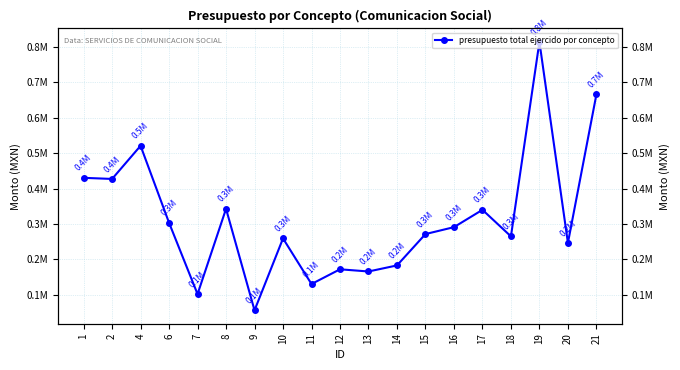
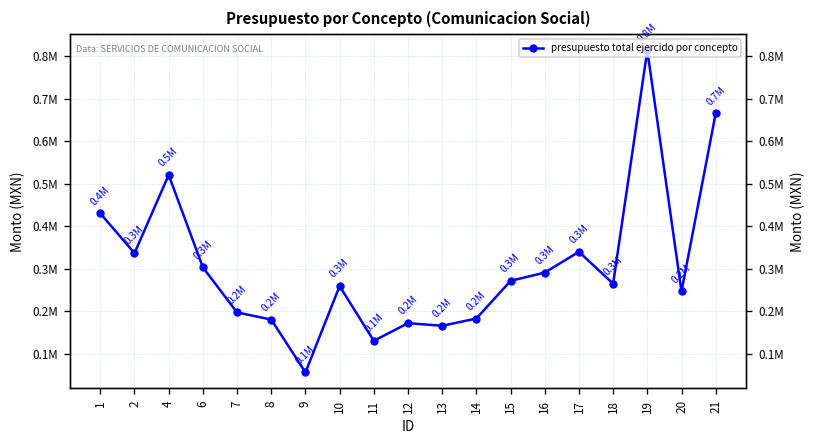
2: 0.4M -> 0.3M
7: 0.1M -> 0.2M
8: 0.3M -> 0.2M
